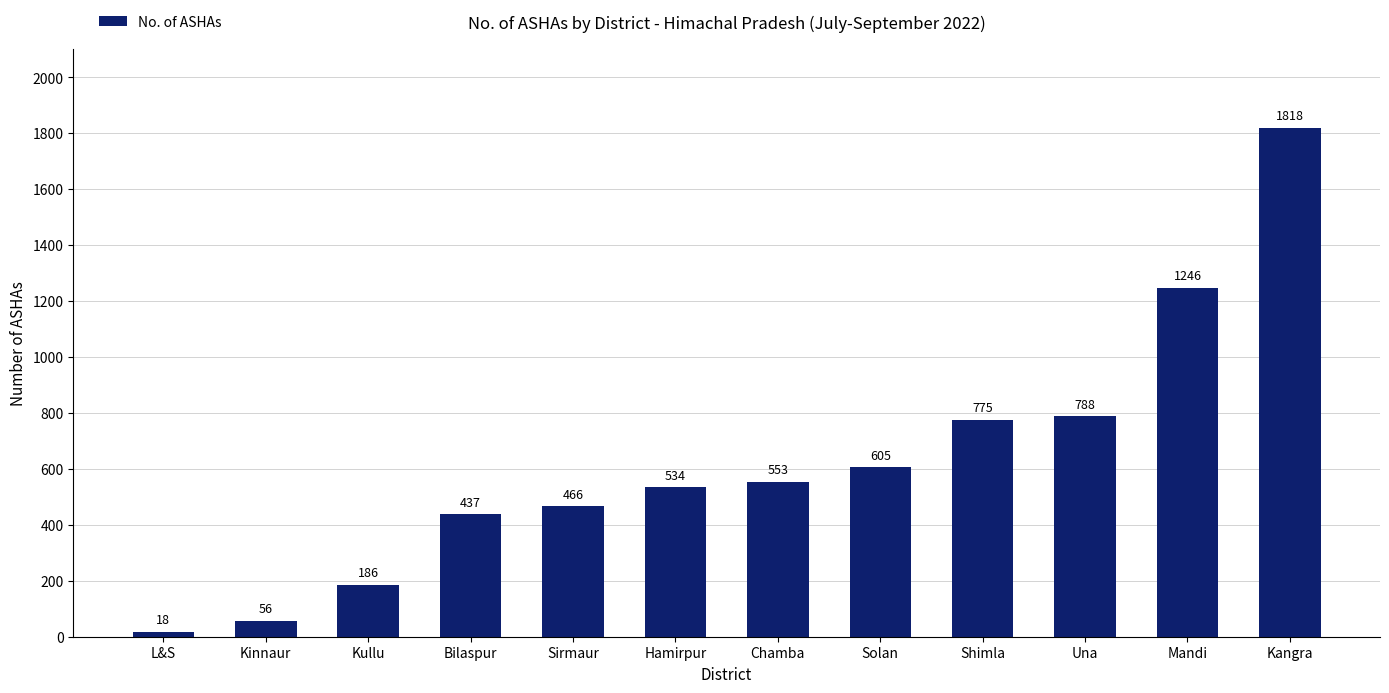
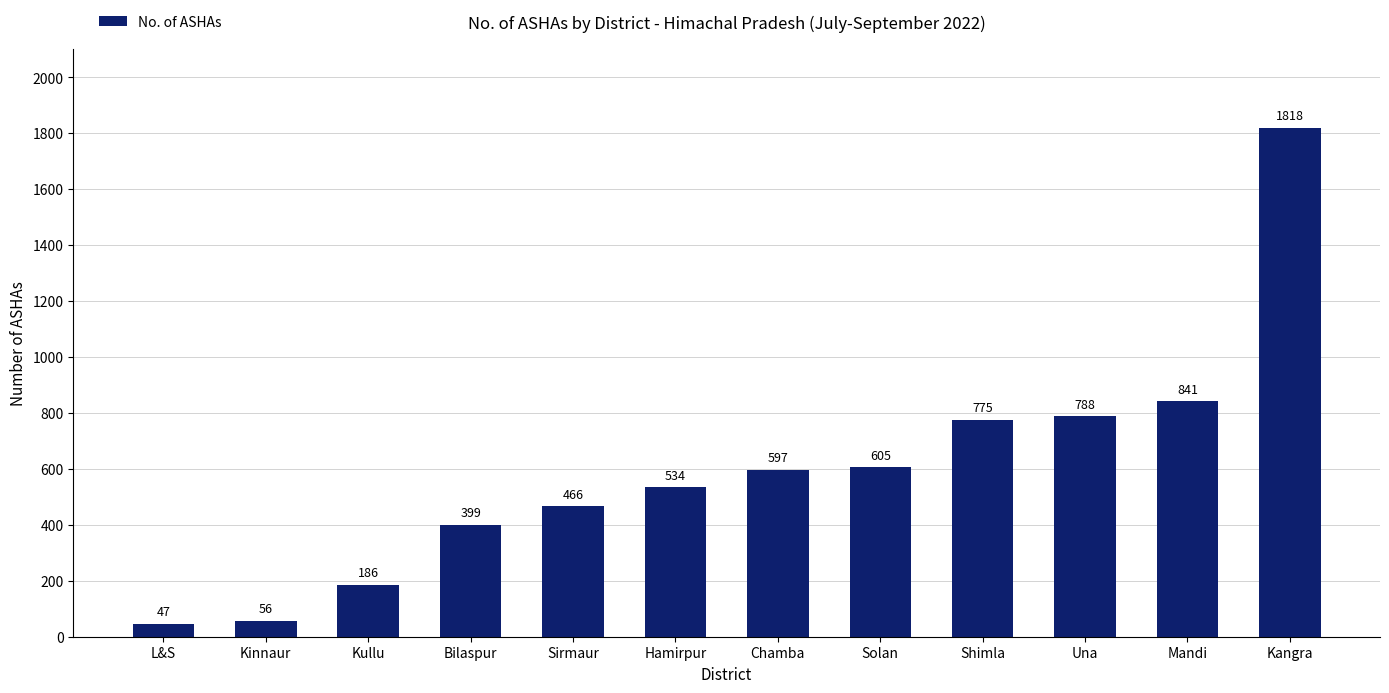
L&S: 18 -> 47
Bilaspur: 437 -> 399
Chamba: 553 -> 597
Mandi: 1246 -> 841
